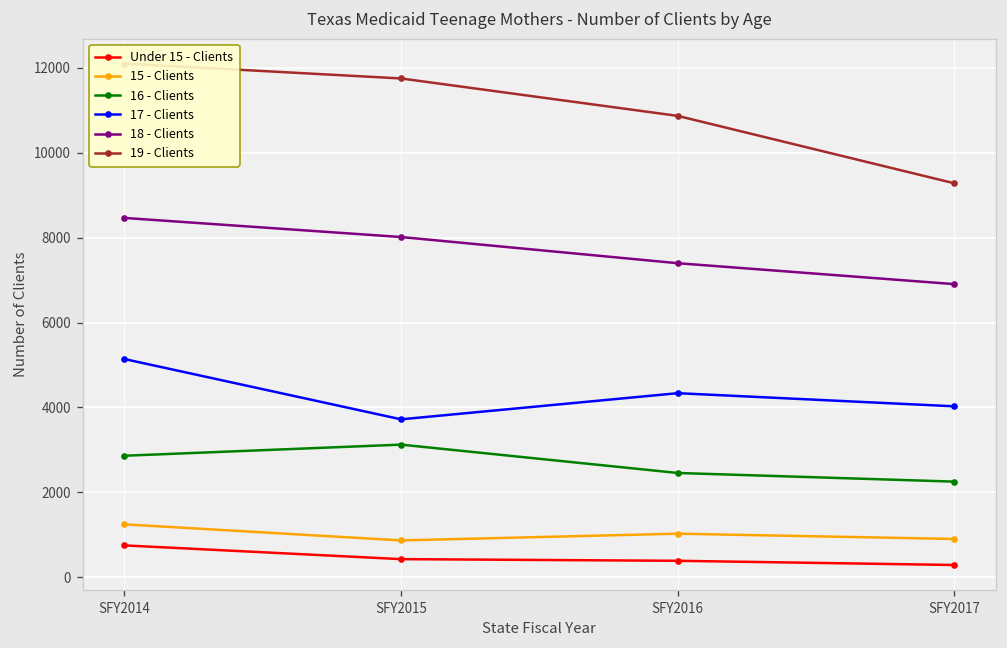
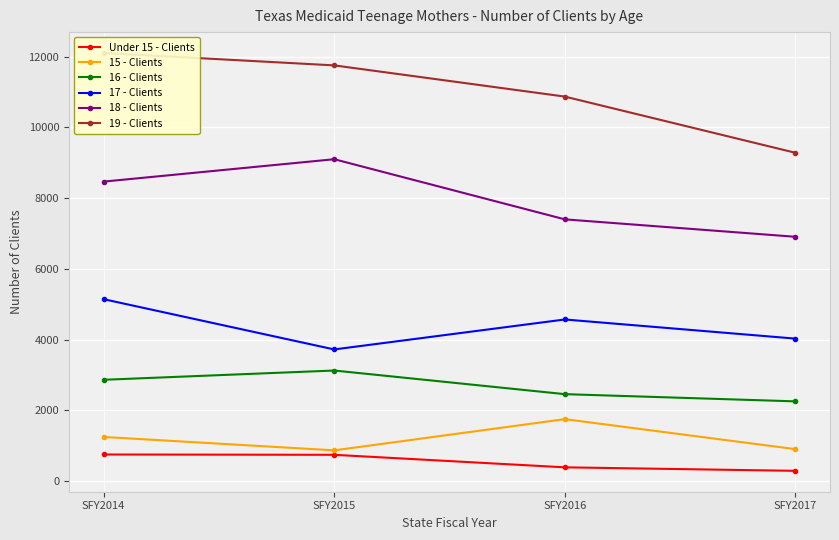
Under 15 - Clients, SFY2015: 400 -> 700
18 - Clients, SFY2015: 8000 -> 9100
15 - Clients, SFY2016: 1000 -> 1800
17 - Clients, SFY2016: 4300 -> 4600
